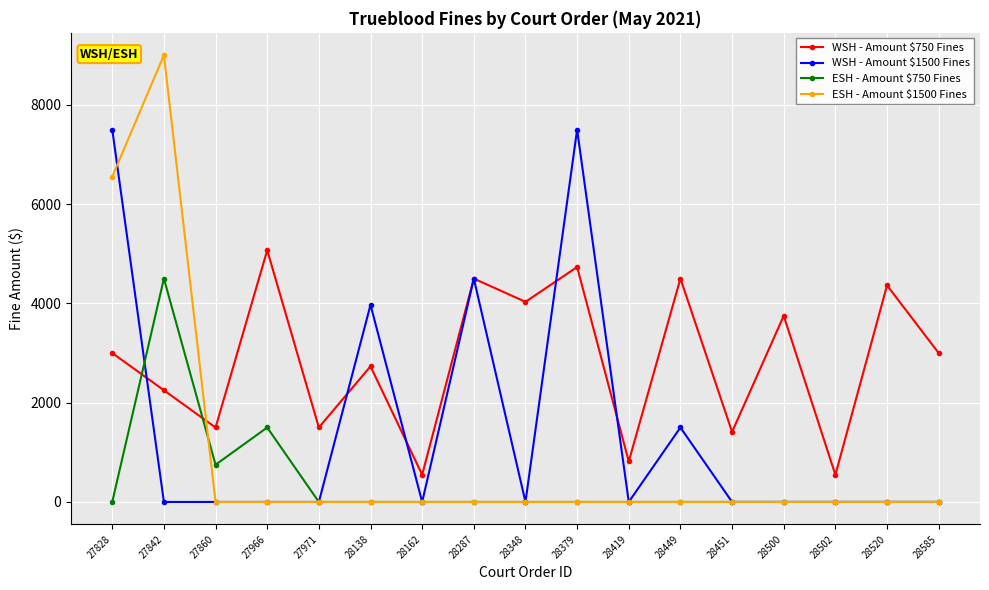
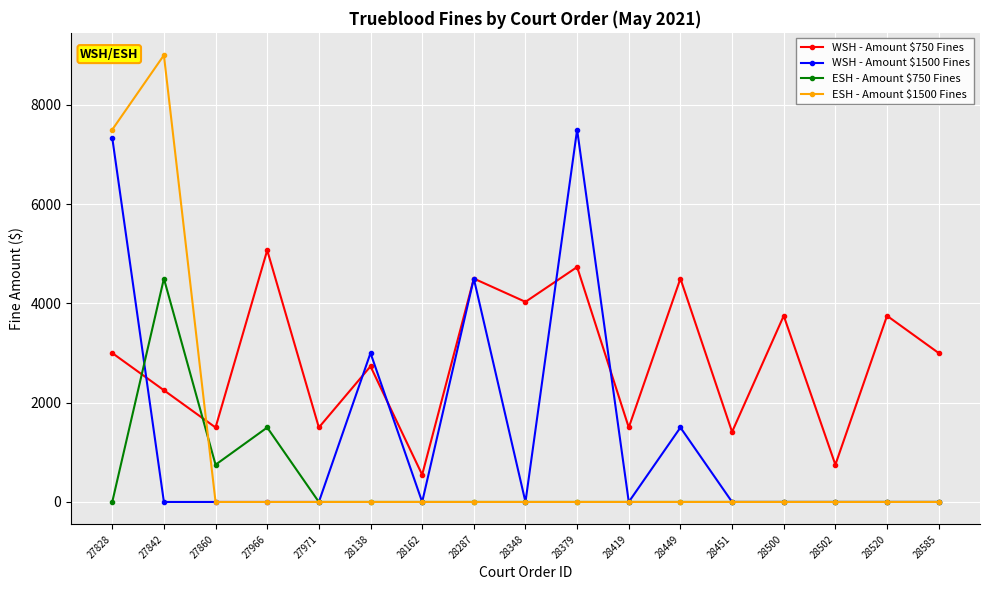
WSH - Amount $1500 Fines, 27828: 7500 -> 7300
ESH - Amount $1500 Fines, 27828: 6600 -> 7500
WSH - Amount $1500 Fines, 28138: 4000 -> 3000
WSH - Amount $750 Fines, 28419: 800 -> 1500
WSH - Amount $750 Fines, 28502: 500 -> 800
WSH - Amount $750 Fines, 28520: 4400 -> 3800
